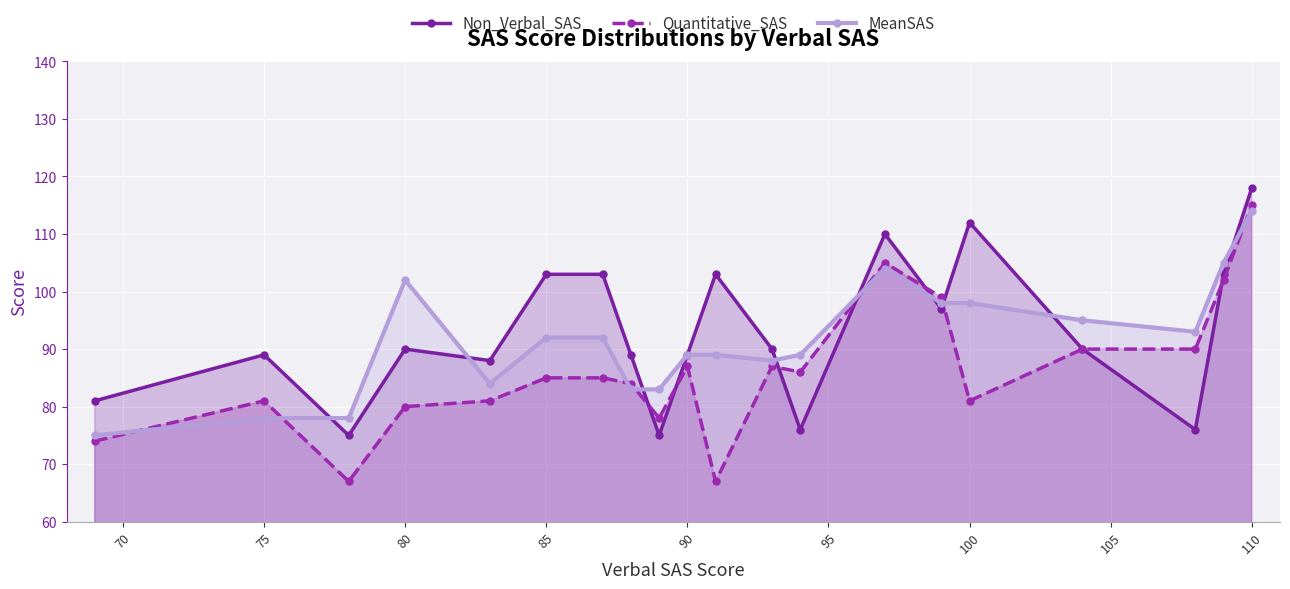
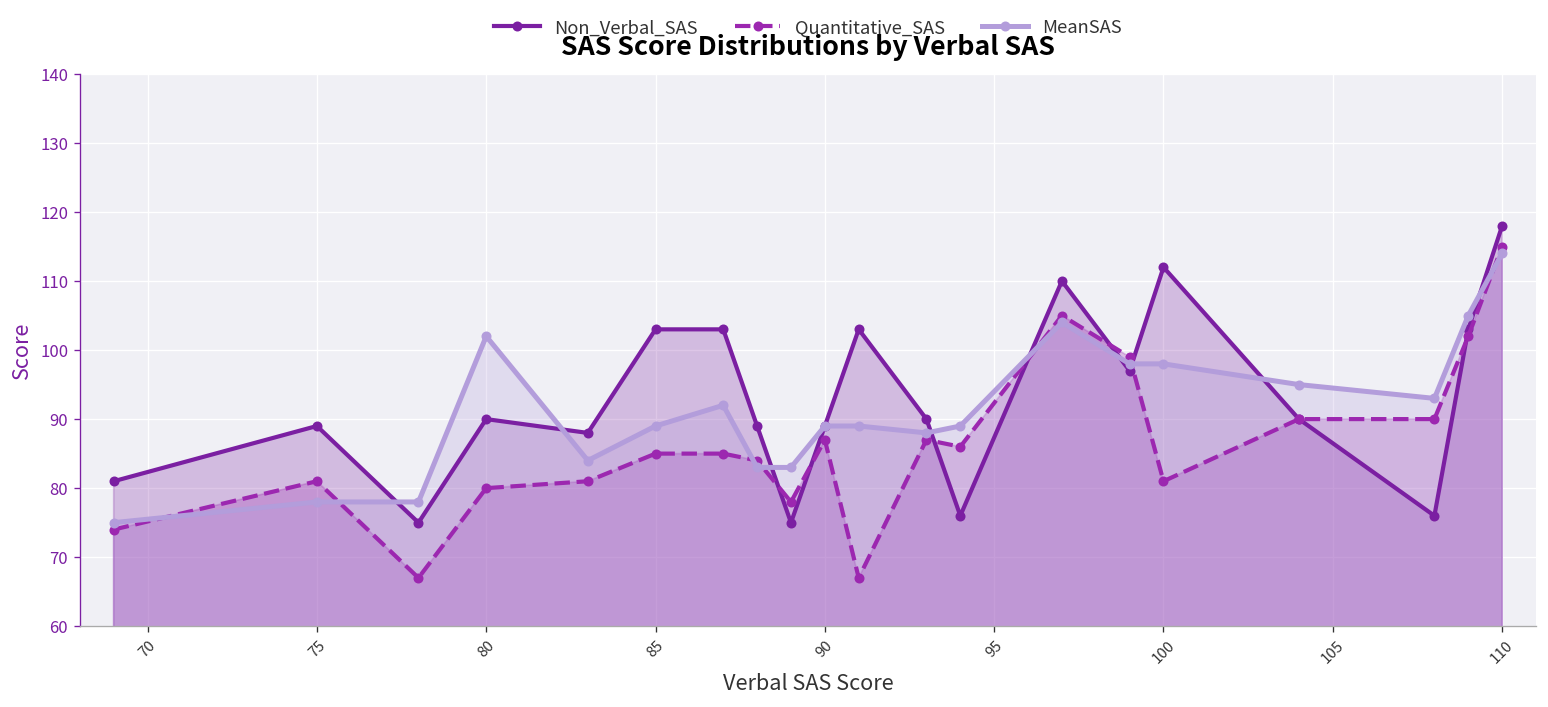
MeanSAS, 85: 92 -> 89
